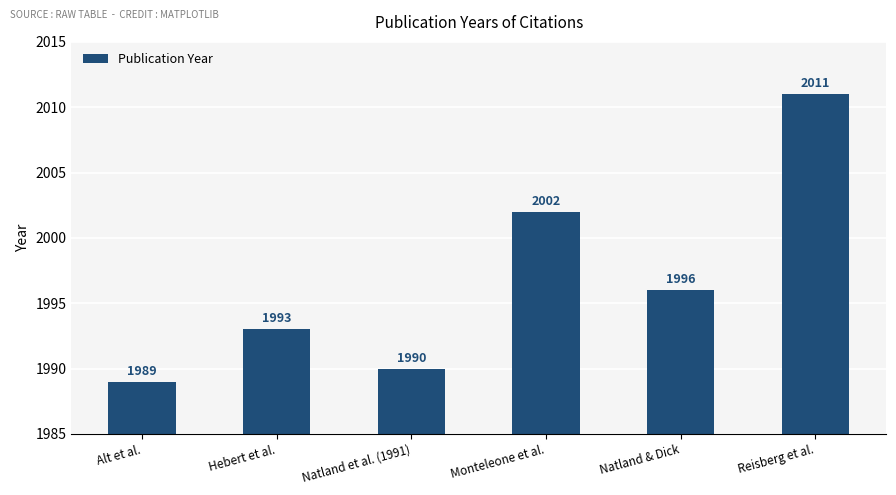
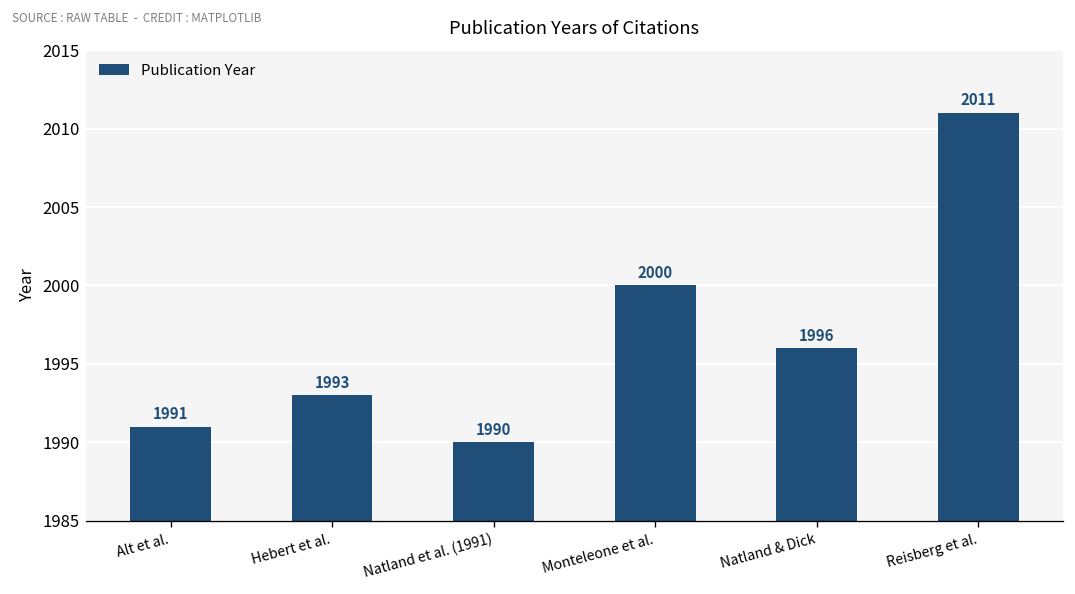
Alt et al.: 1989 -> 1991
Monteleone et al.: 2002 -> 2000
